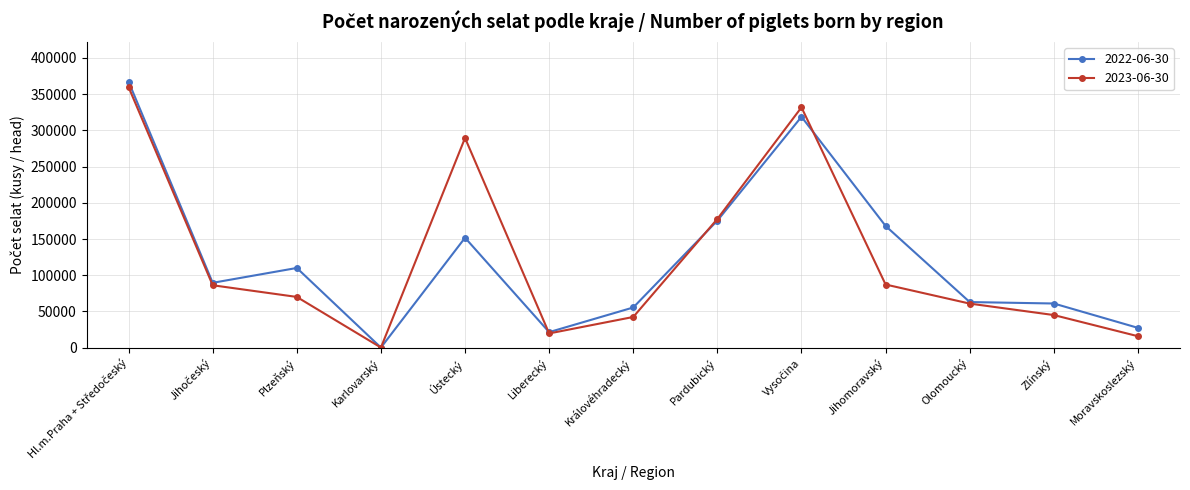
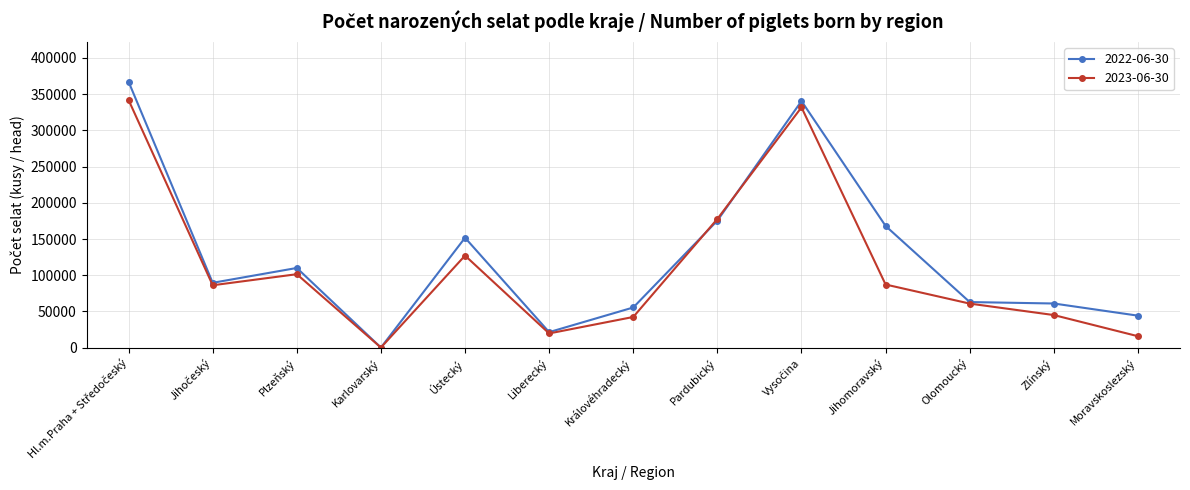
2023-06-30, Hl.m.Praha + Středočeský: 360000 -> 340000
2023-06-30, Plzeňský: 70000 -> 100000
2023-06-30, Ústecký: 290000 -> 130000
2022-06-30, Vysočina: 320000 -> 340000
2022-06-30, Moravskoslezský: 30000 -> 40000
